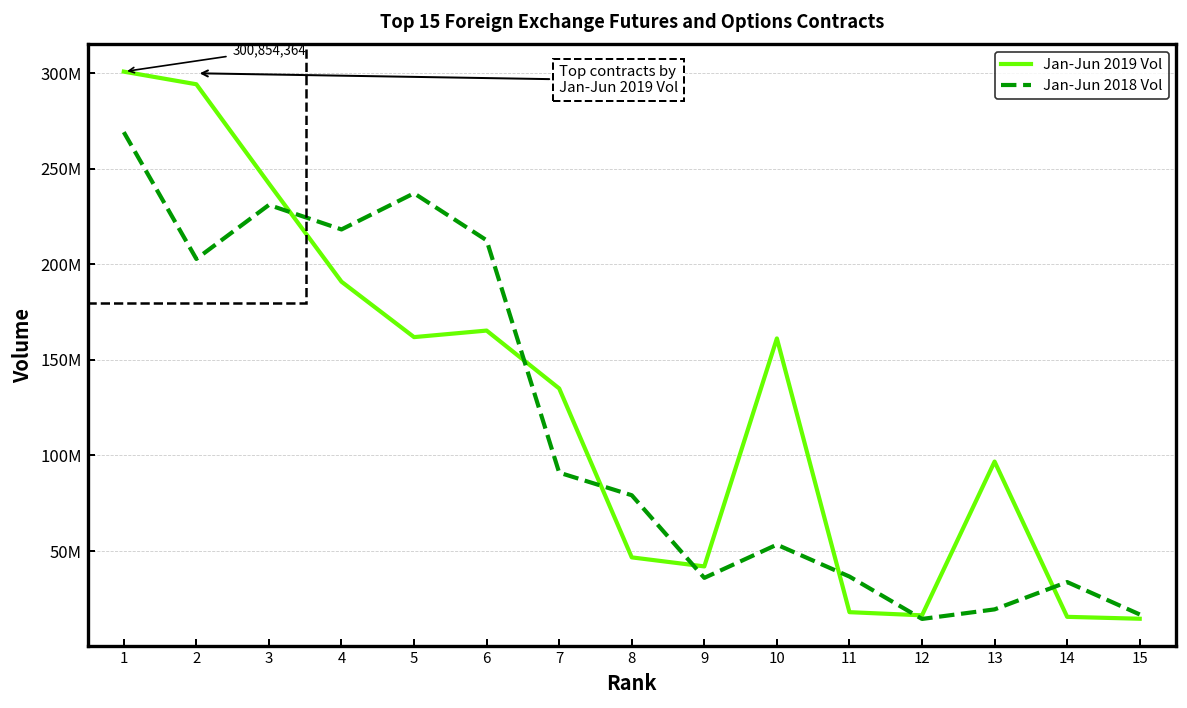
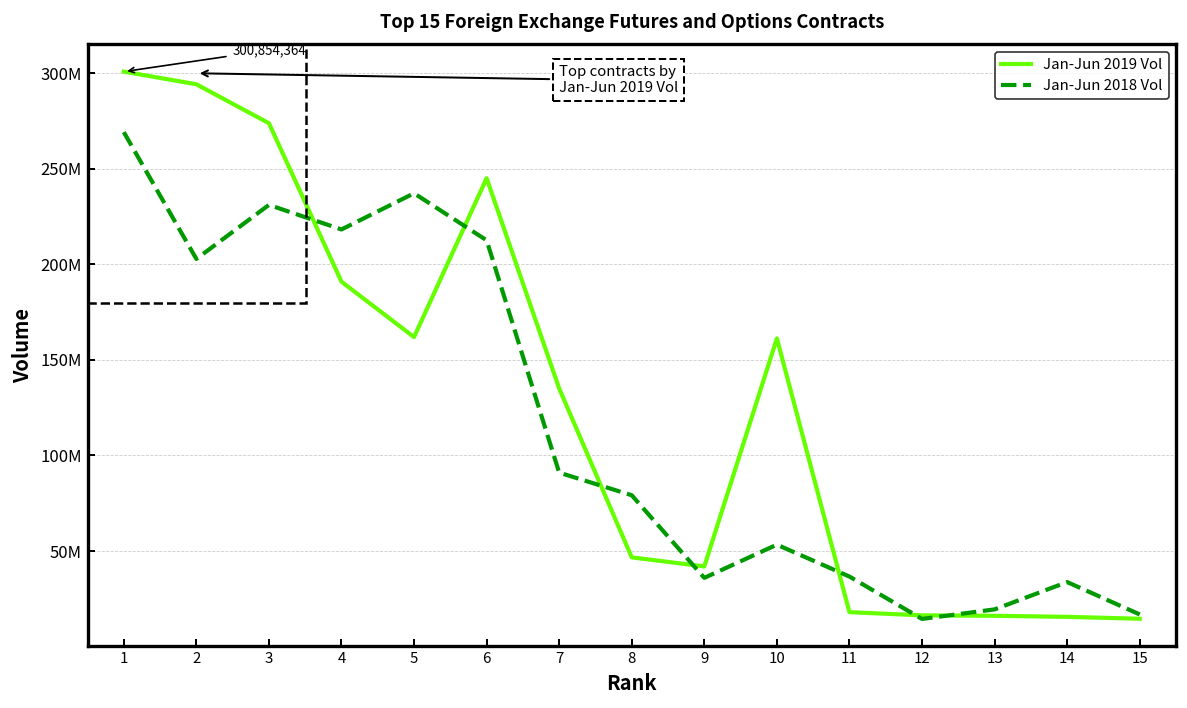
Jan-Jun 2019 Vol, 3: 242000000 -> 274000000
Jan-Jun 2019 Vol, 6: 165000000 -> 245000000
Jan-Jun 2019 Vol, 13: 97000000 -> 16000000
